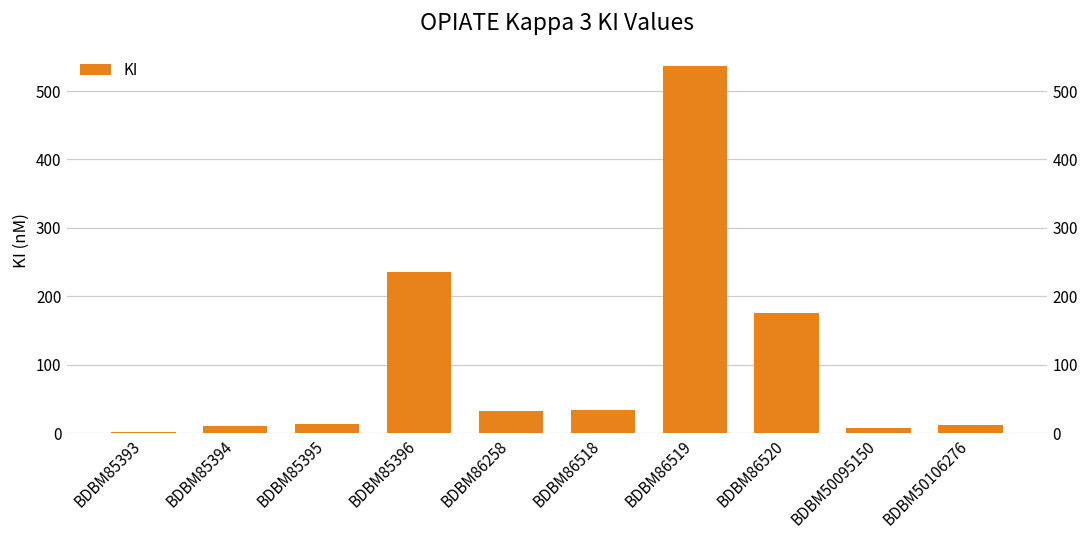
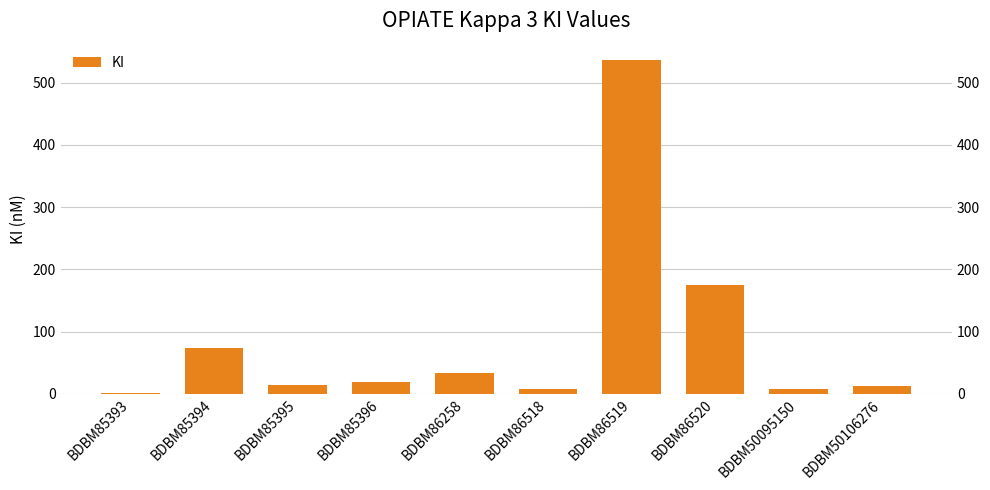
BDBM85394: 10 -> 70
BDBM85396: 240 -> 20
BDBM86518: 30 -> 10
